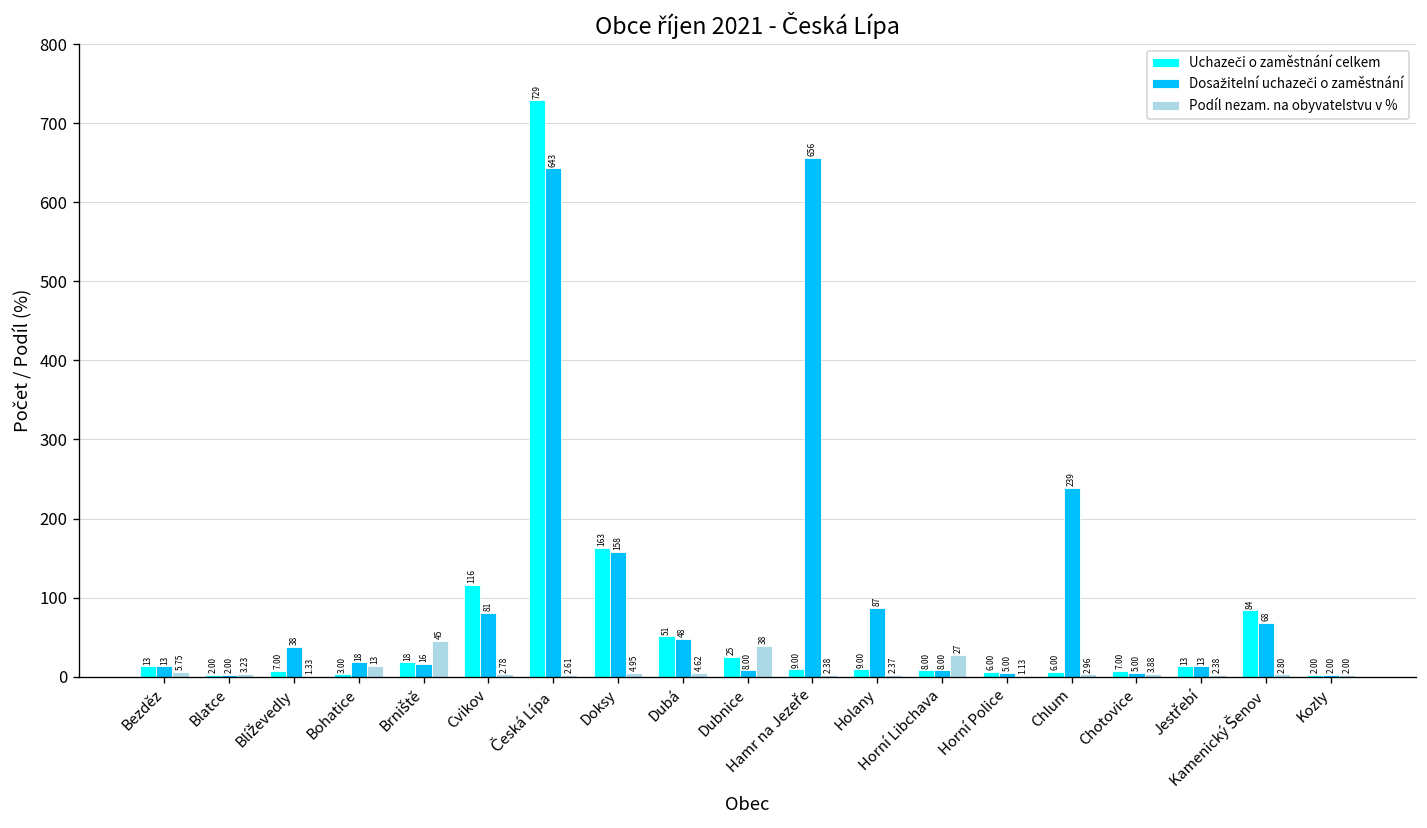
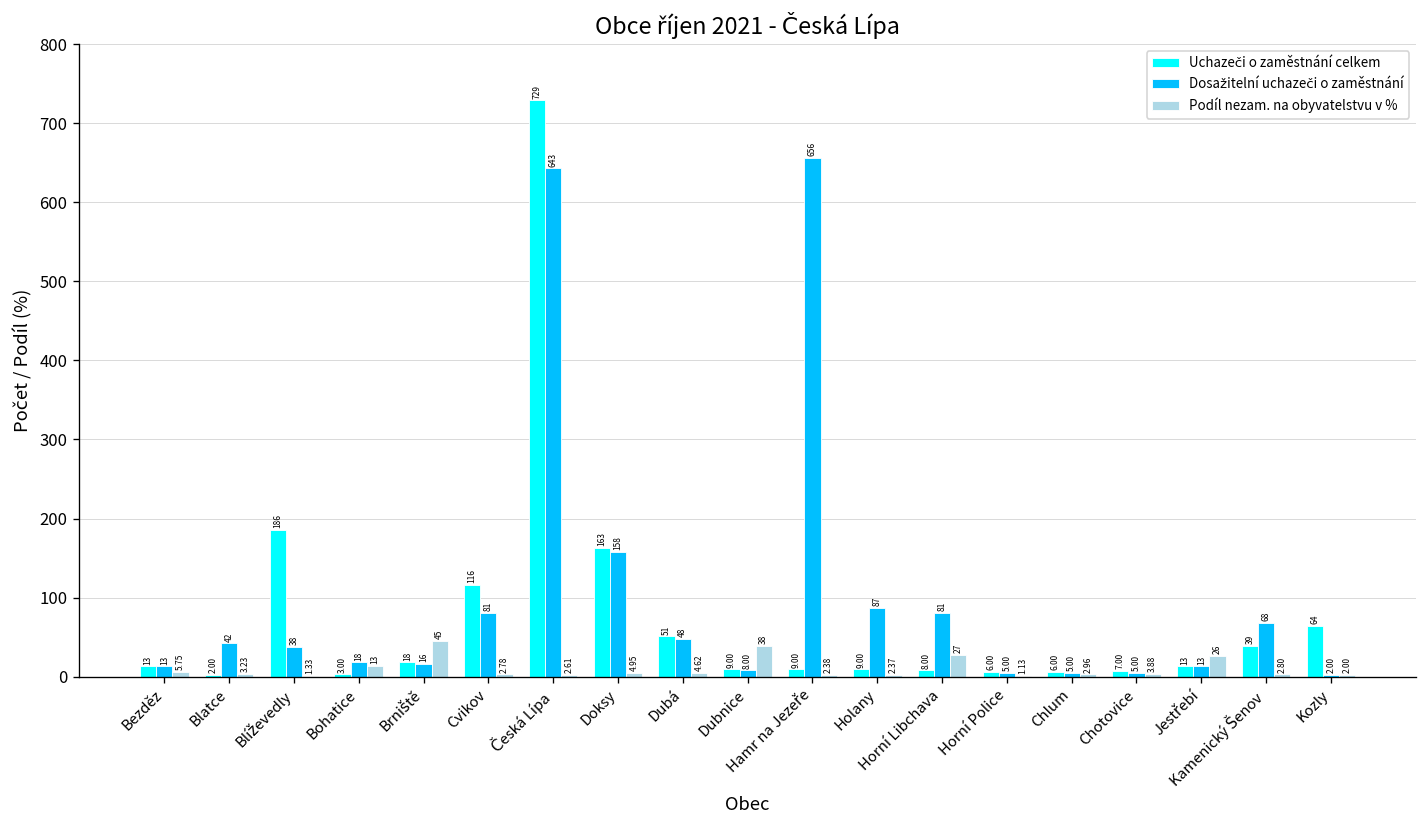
Dosažitelní uchazeči o zaměstnání, Blatce: 2.00 -> 42
Uchazeči o zaměstnání celkem, Blíževedly: 7.00 -> 186
Uchazeči o zaměstnání celkem, Dubnice: 25 -> 9.00
Dosažitelní uchazeči o zaměstnání, Horní Libchava: 8.00 -> 81
Dosažitelní uchazeči o zaměstnání, Chlum: 239 -> 5.00
Podíl nezam. na obyvatelstvu v %, Jestřebí: 2.38 -> 26
Uchazeči o zaměstnání celkem, Kamenický Šenov: 84 -> 39
Uchazeči o zaměstnání celkem, Kozly: 2.00 -> 64
